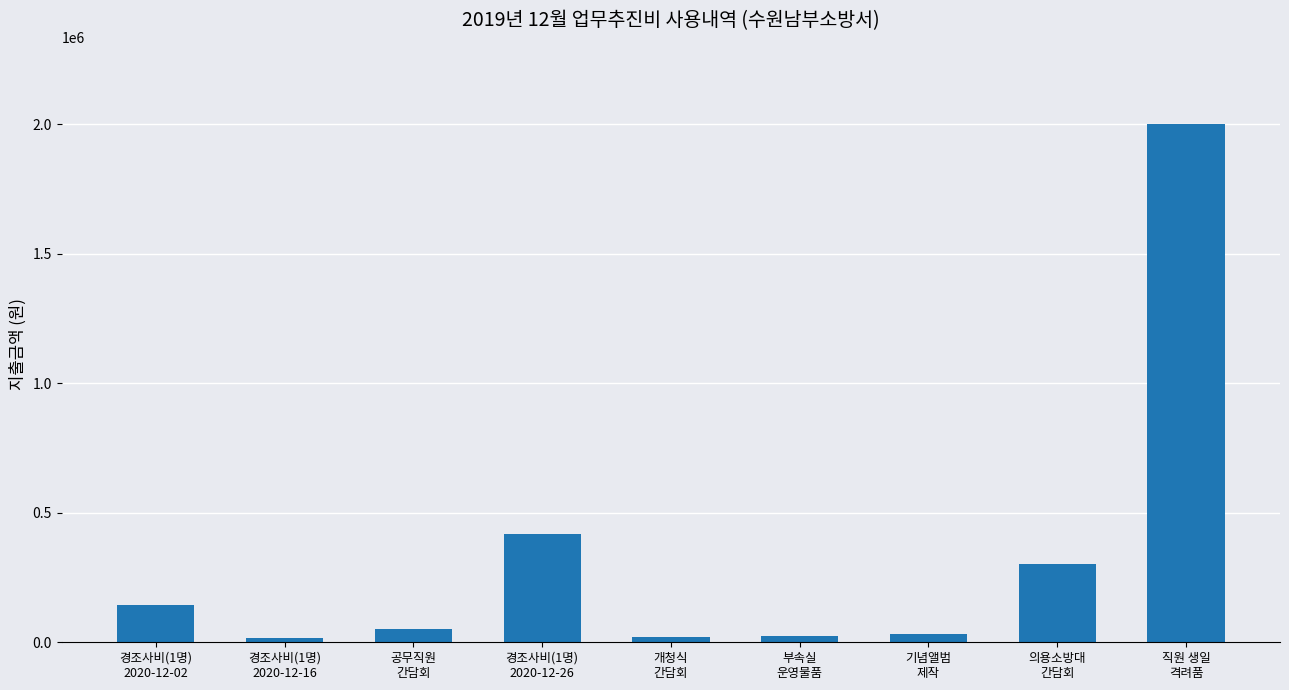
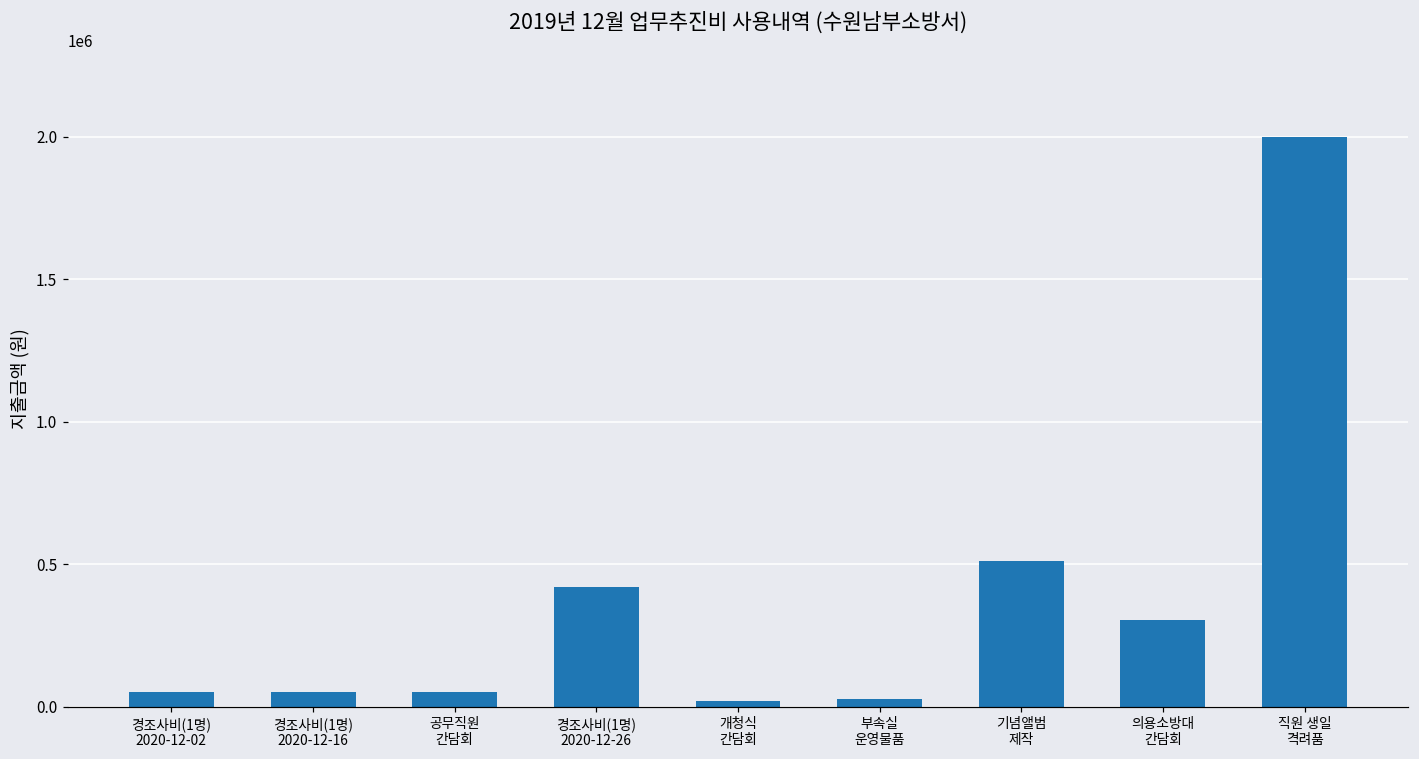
경조사비(1명) 2020-12-02: 140000 -> 50000
경조사비(1명) 2020-12-16: 20000 -> 50000
기념앨범 제작: 30000 -> 510000
